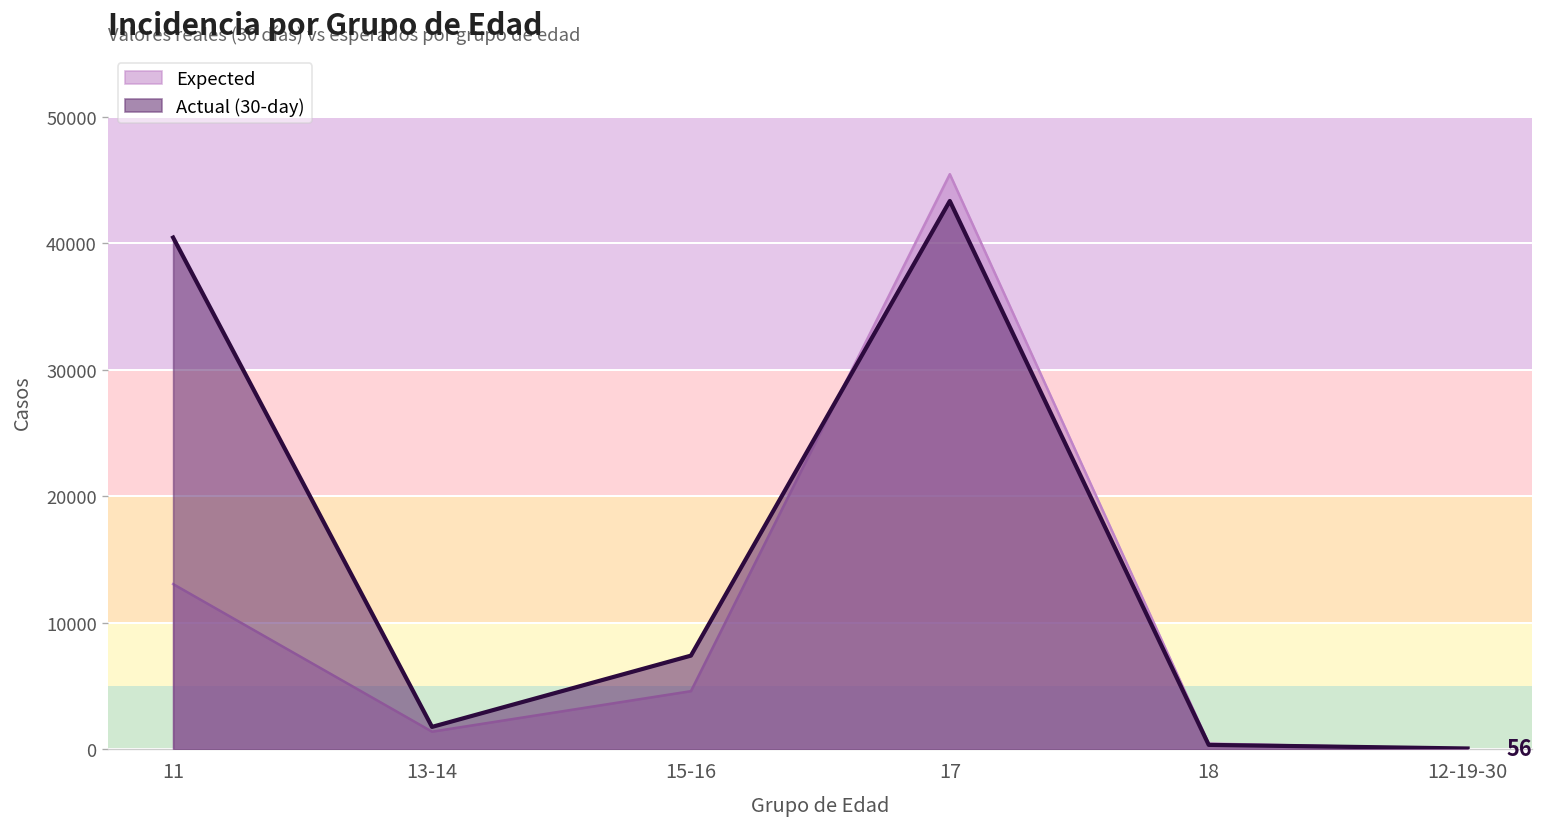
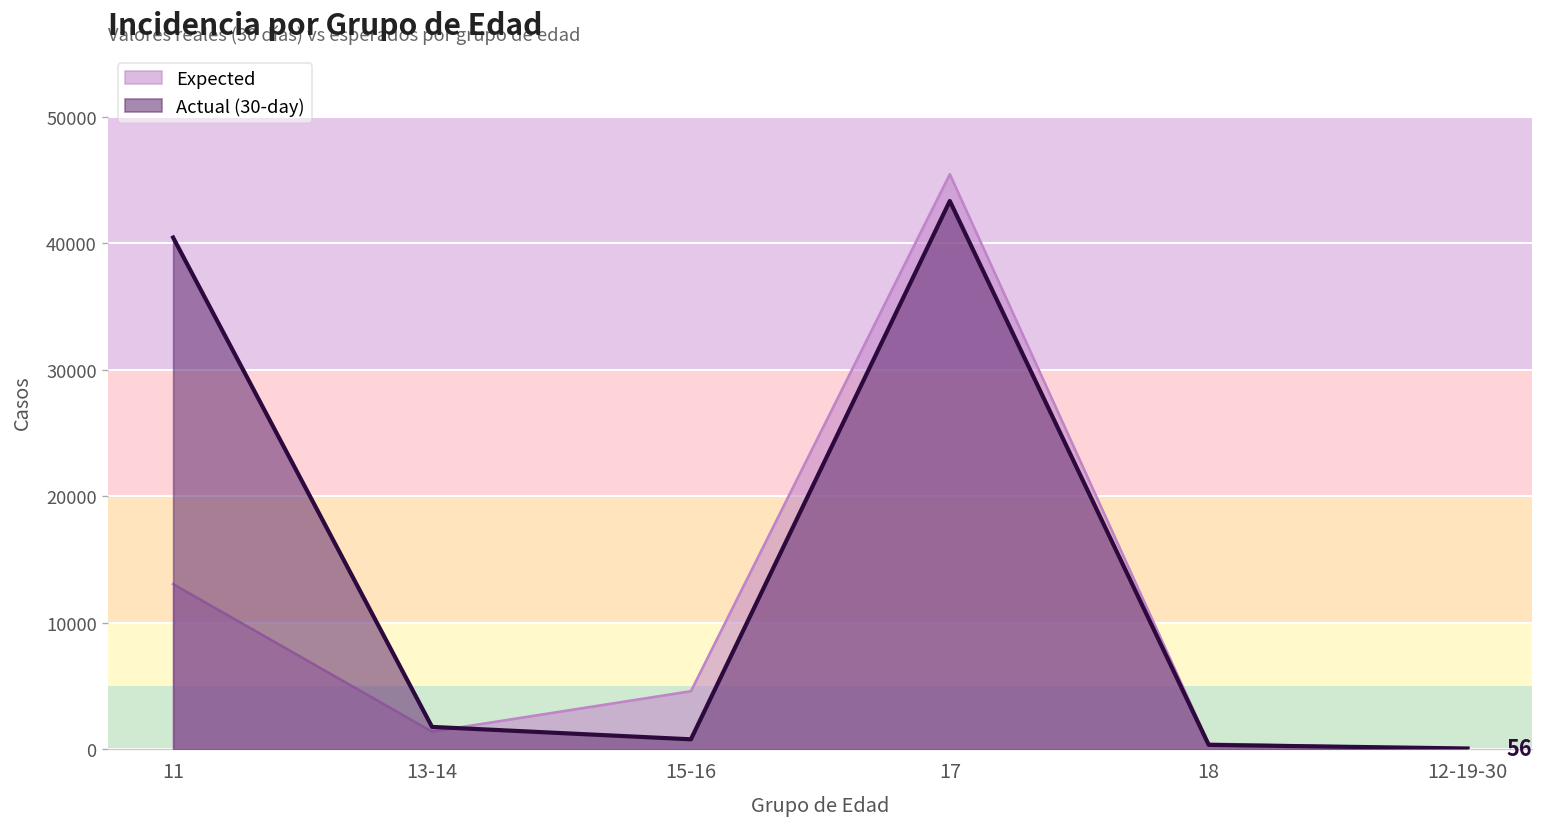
Actual (30-day), 15-16: 7400 -> 800
